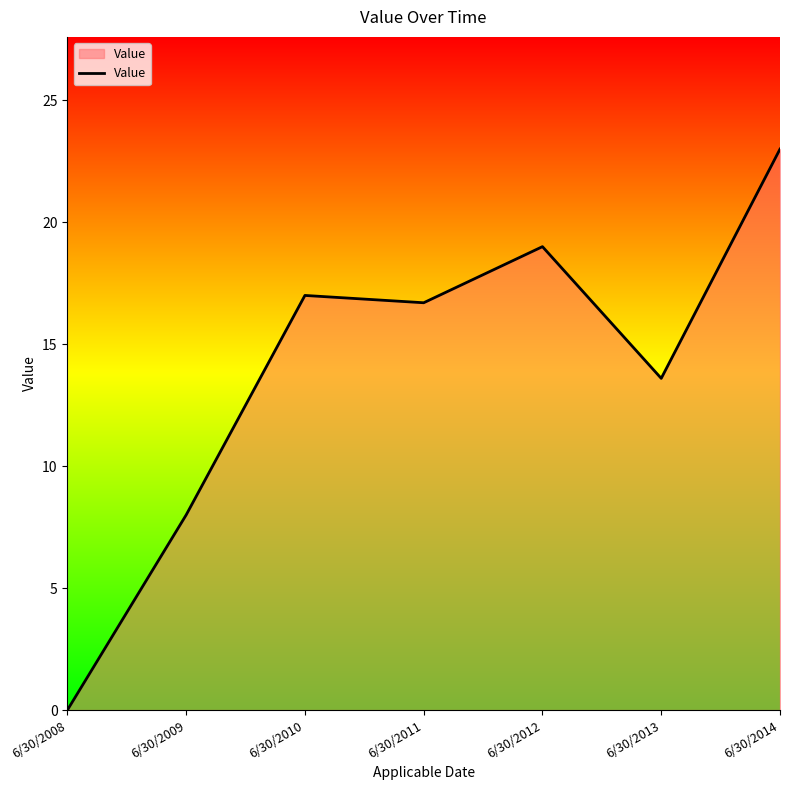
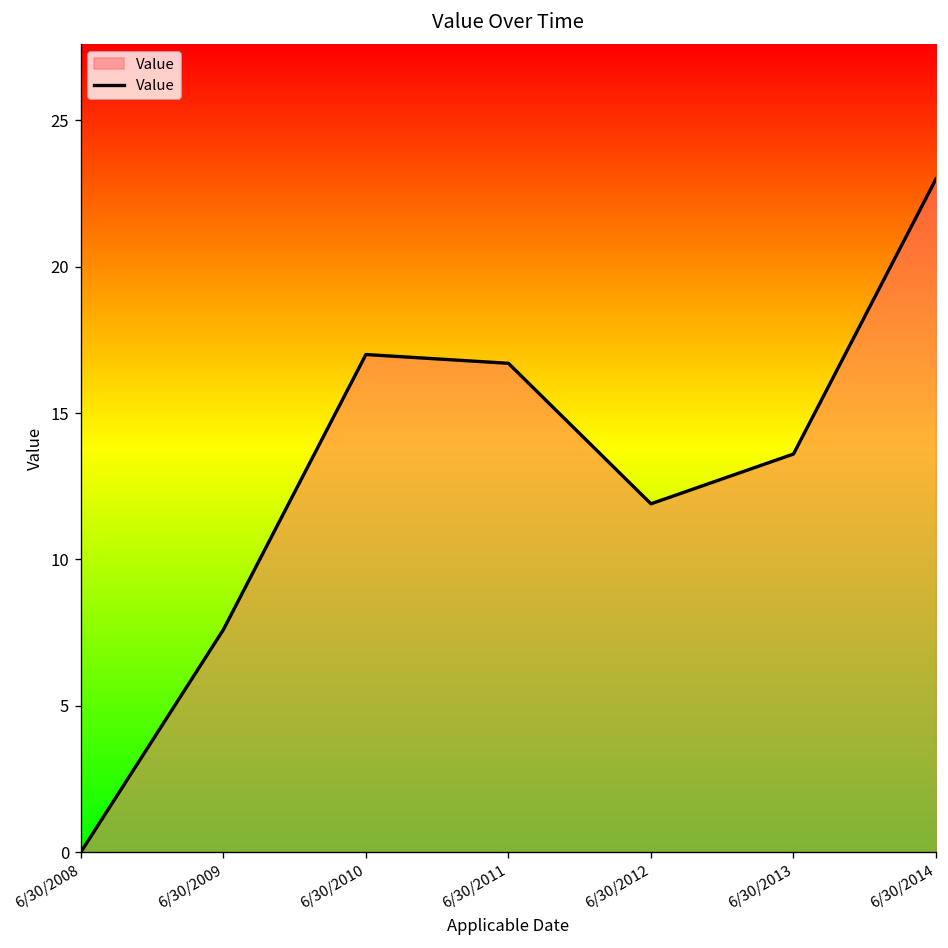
6/30/2009: 8.0 -> 7.6
6/30/2012: 19.0 -> 11.9
